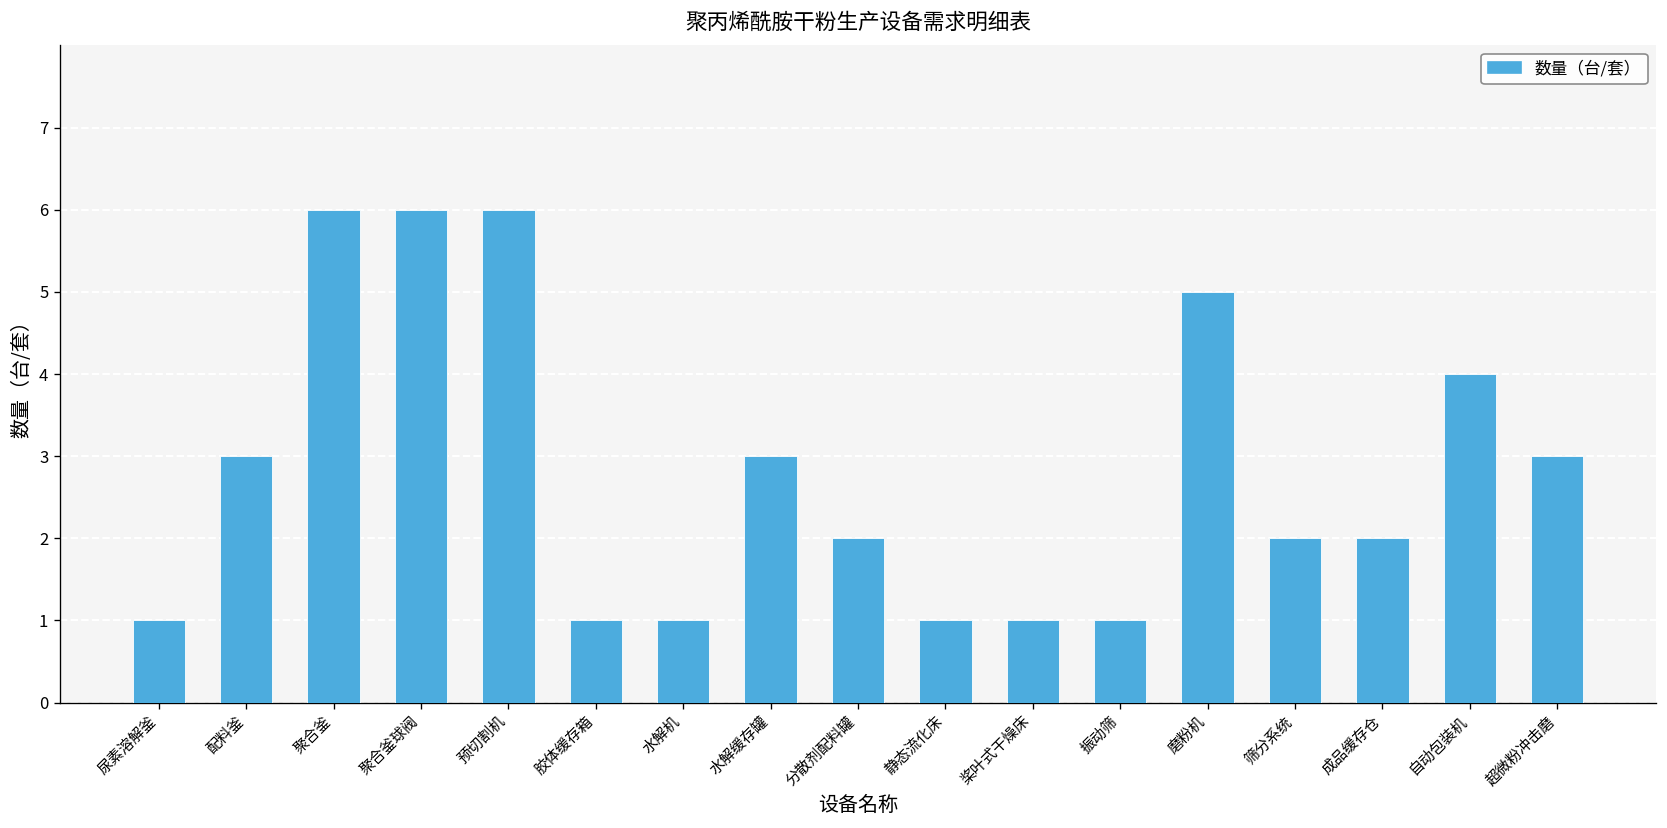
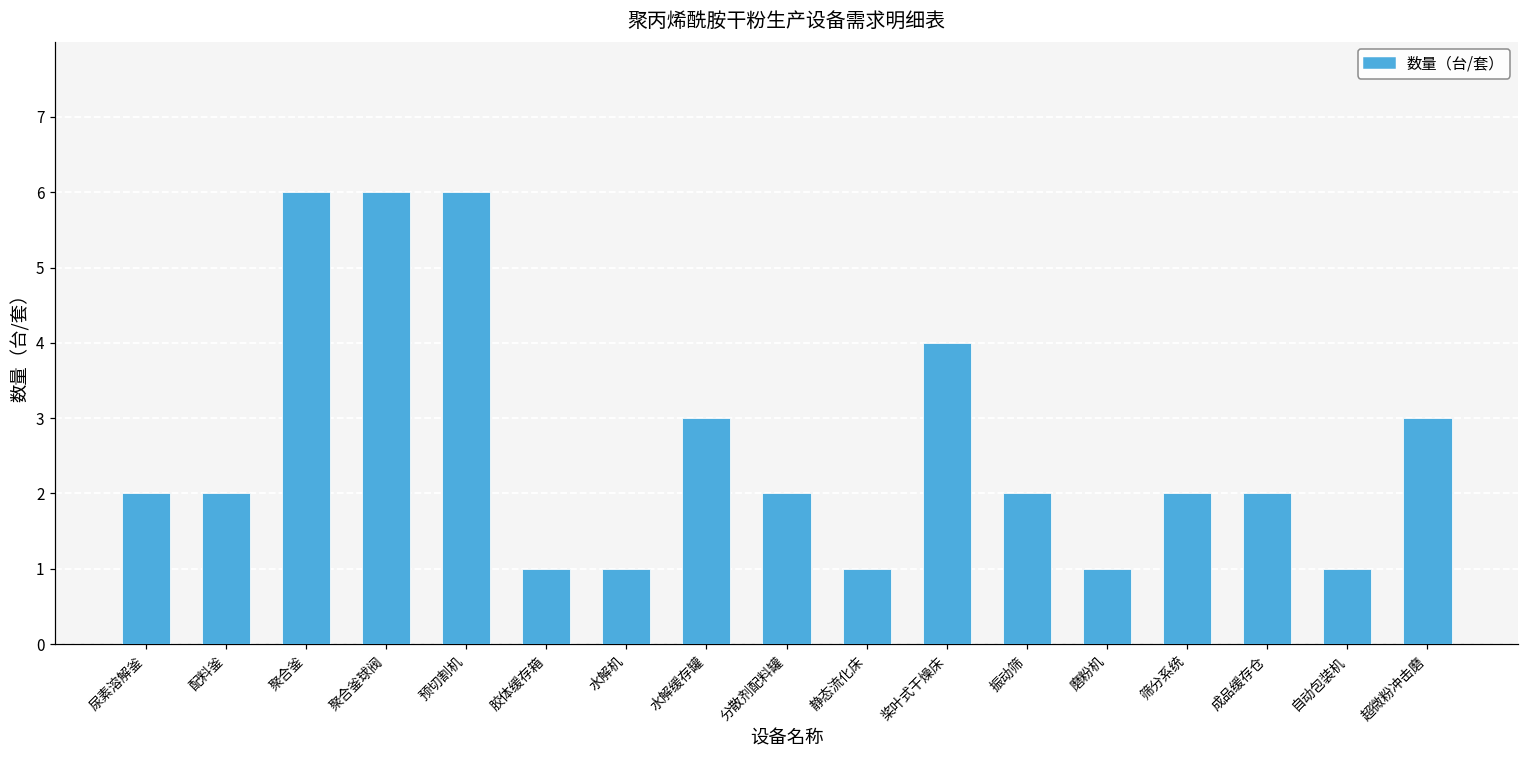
尿素溶解釜: 1 -> 2
配料釜: 3 -> 2
桨叶式干燥床: 1 -> 4
振动筛: 1 -> 2
磨粉机: 5 -> 1
自动包装机: 4 -> 1
